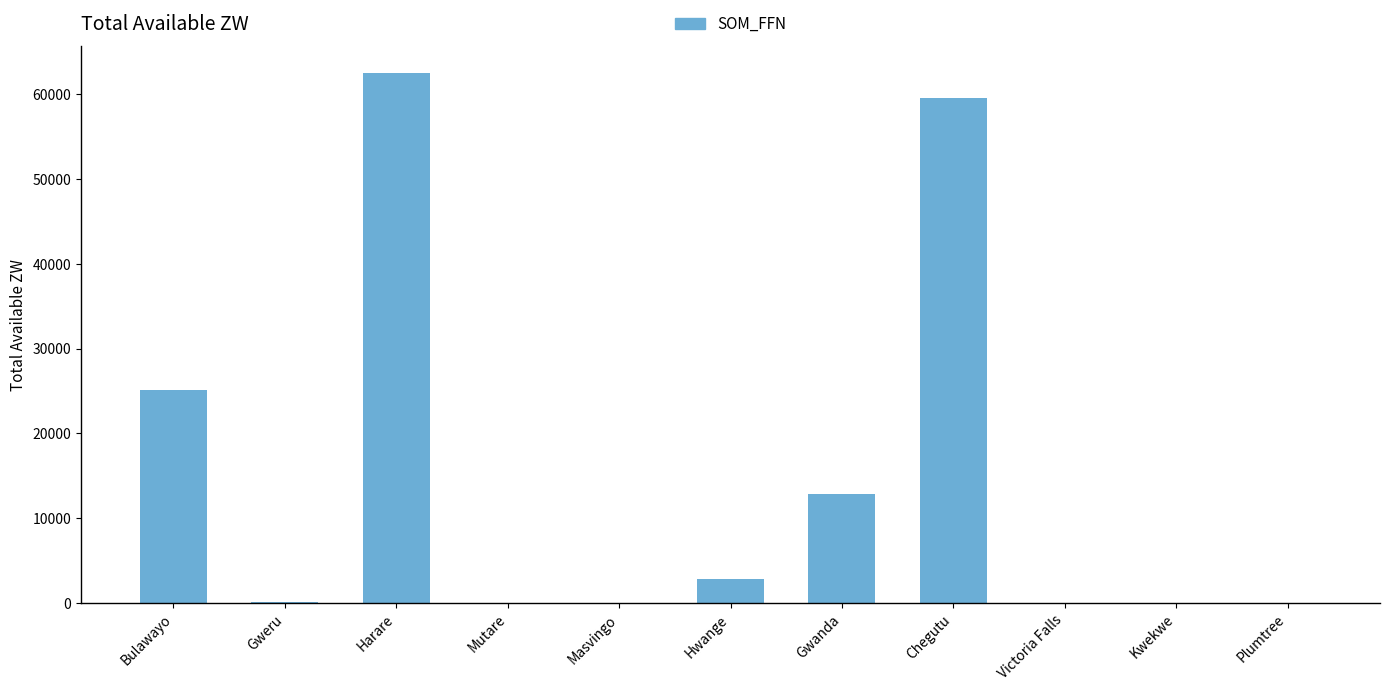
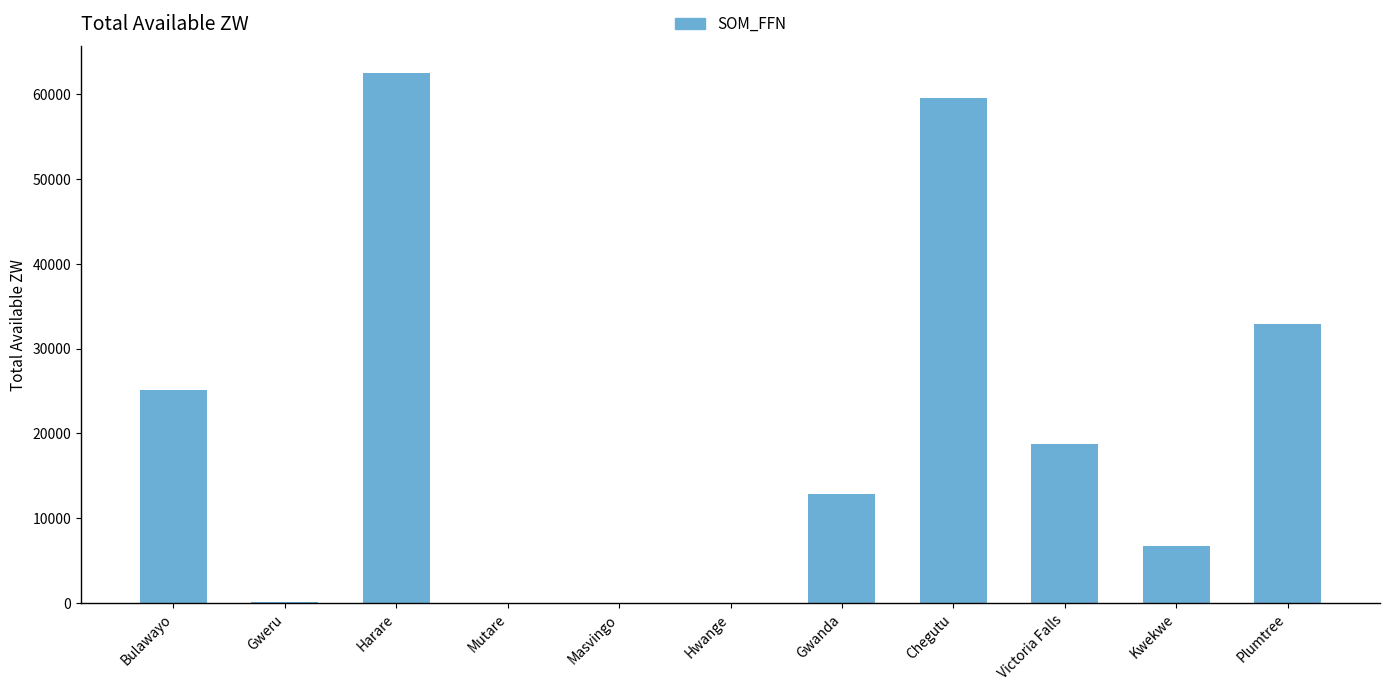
Hwange: 3000 -> 0
Victoria Falls: 0 -> 19000
Kwekwe: 0 -> 7000
Plumtree: 0 -> 33000
